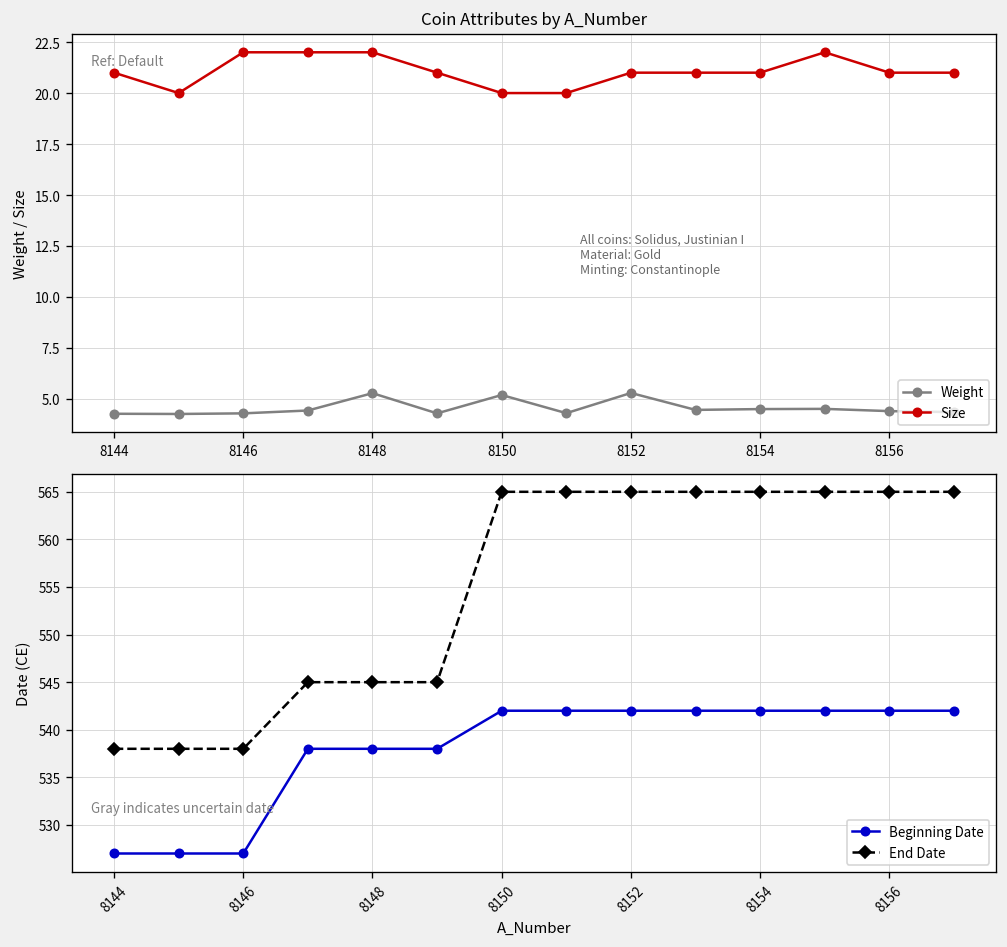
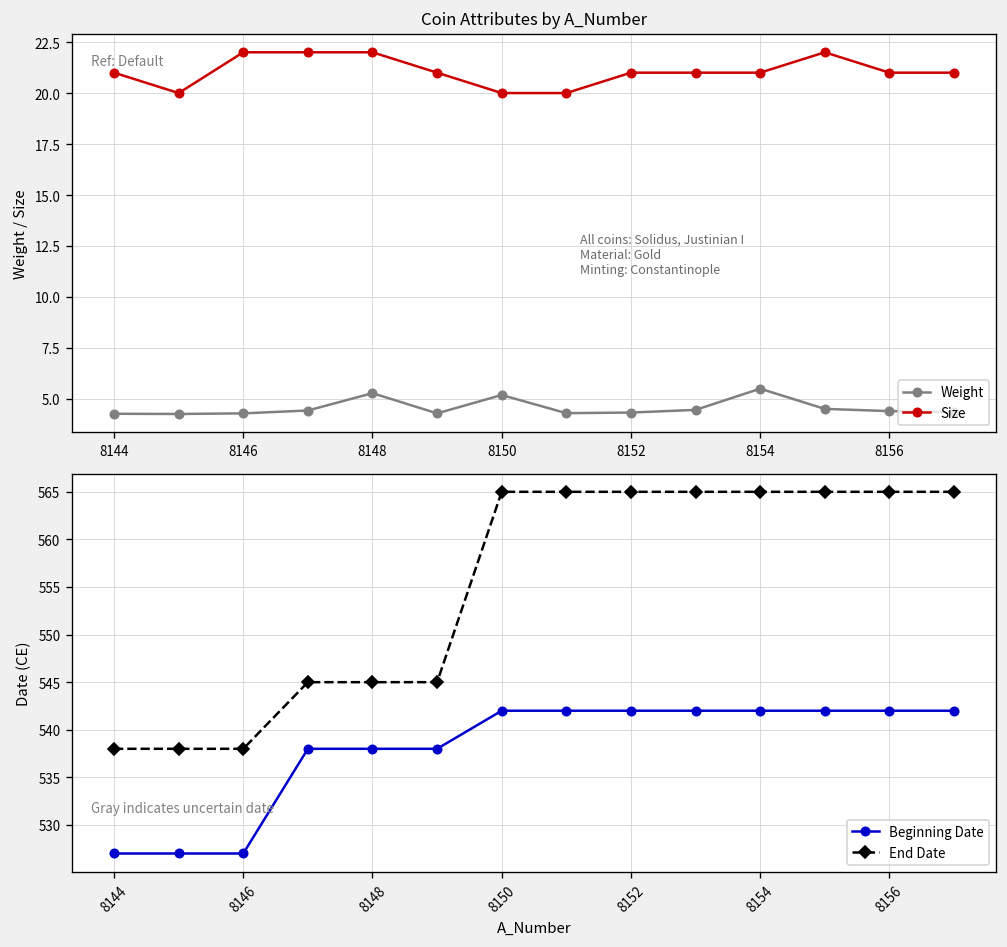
Coin Attributes by A_Number, Weight, 8152: 5.3 -> 4.3
Coin Attributes by A_Number, Weight, 8154: 4.5 -> 5.5
